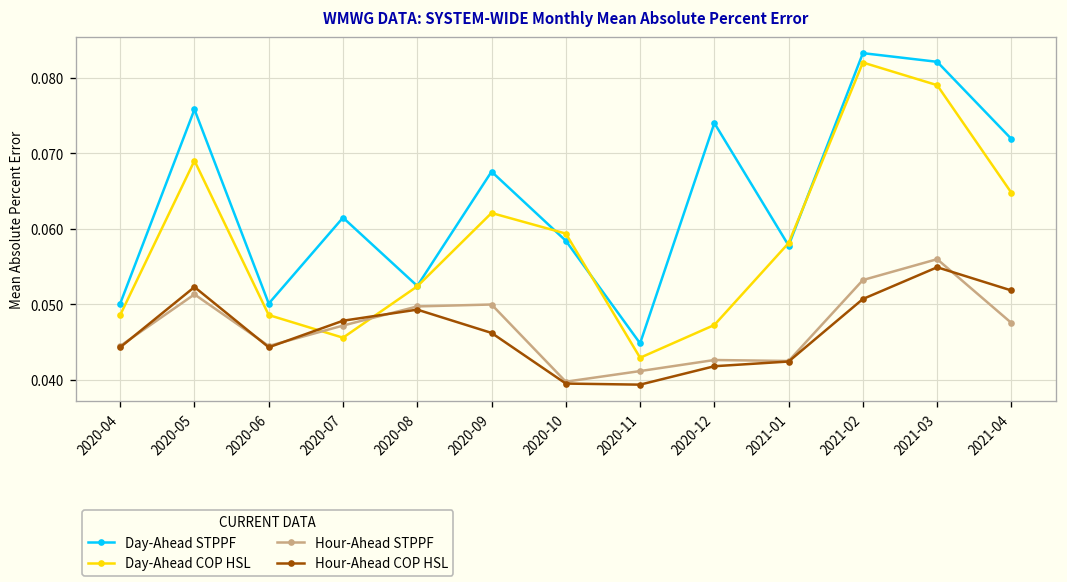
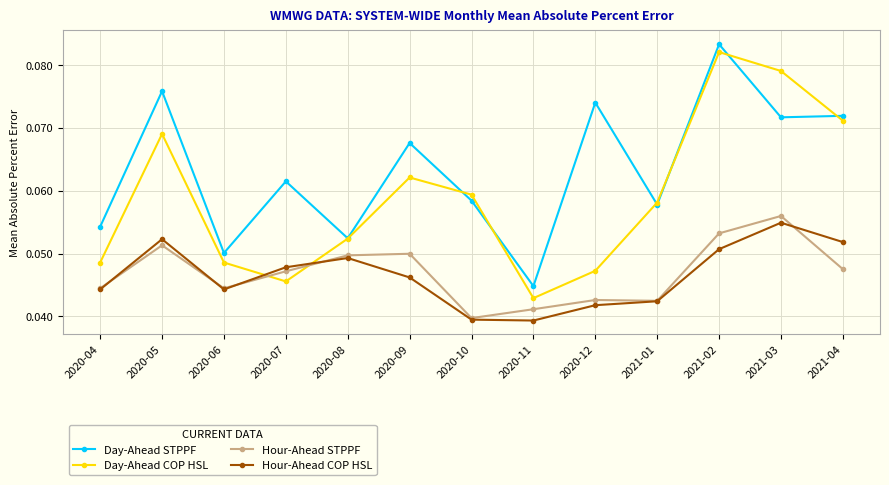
Day-Ahead STPPF, 2020-04: 0.050 -> 0.054
Day-Ahead STPPF, 2021-03: 0.082 -> 0.072
Day-Ahead COP HSL, 2021-04: 0.065 -> 0.071
